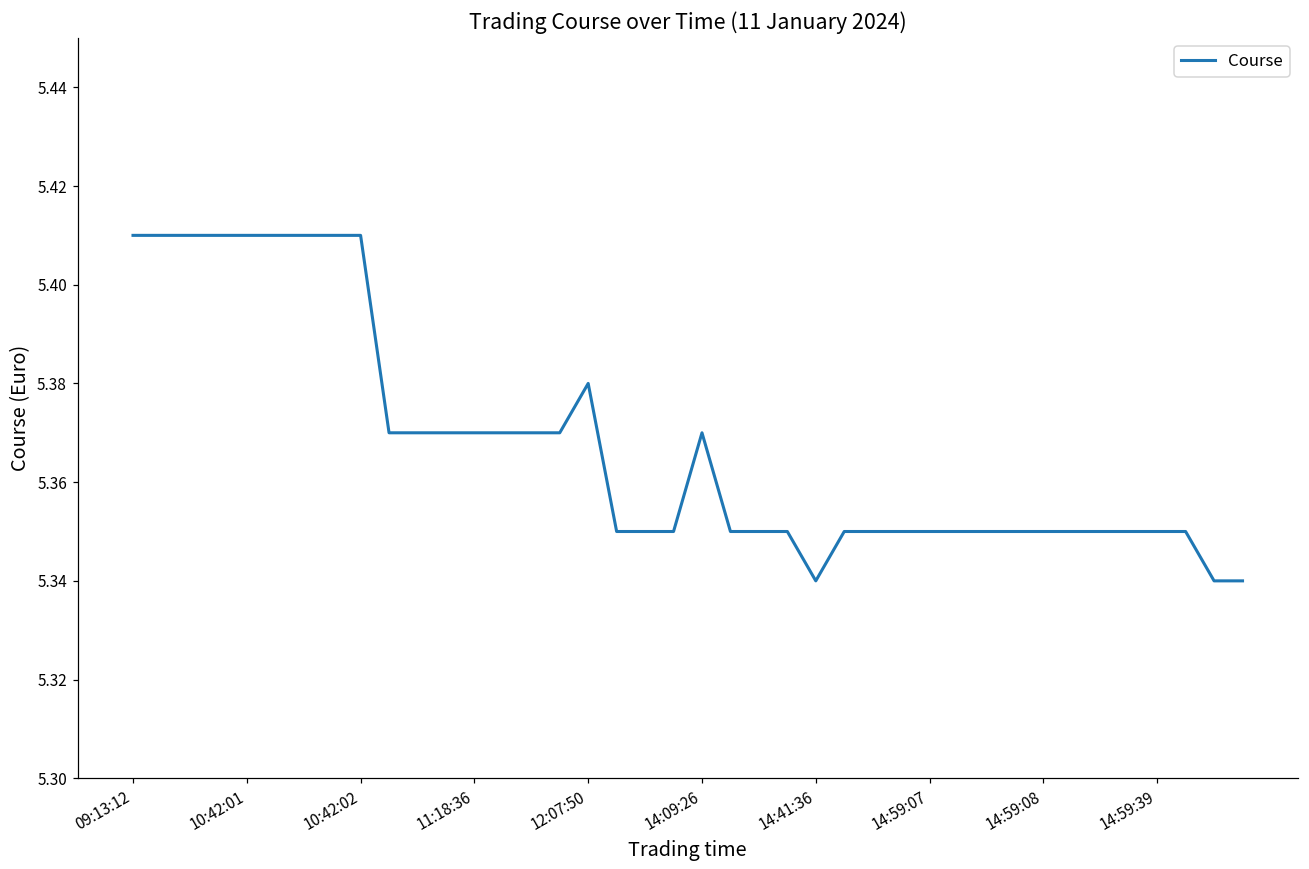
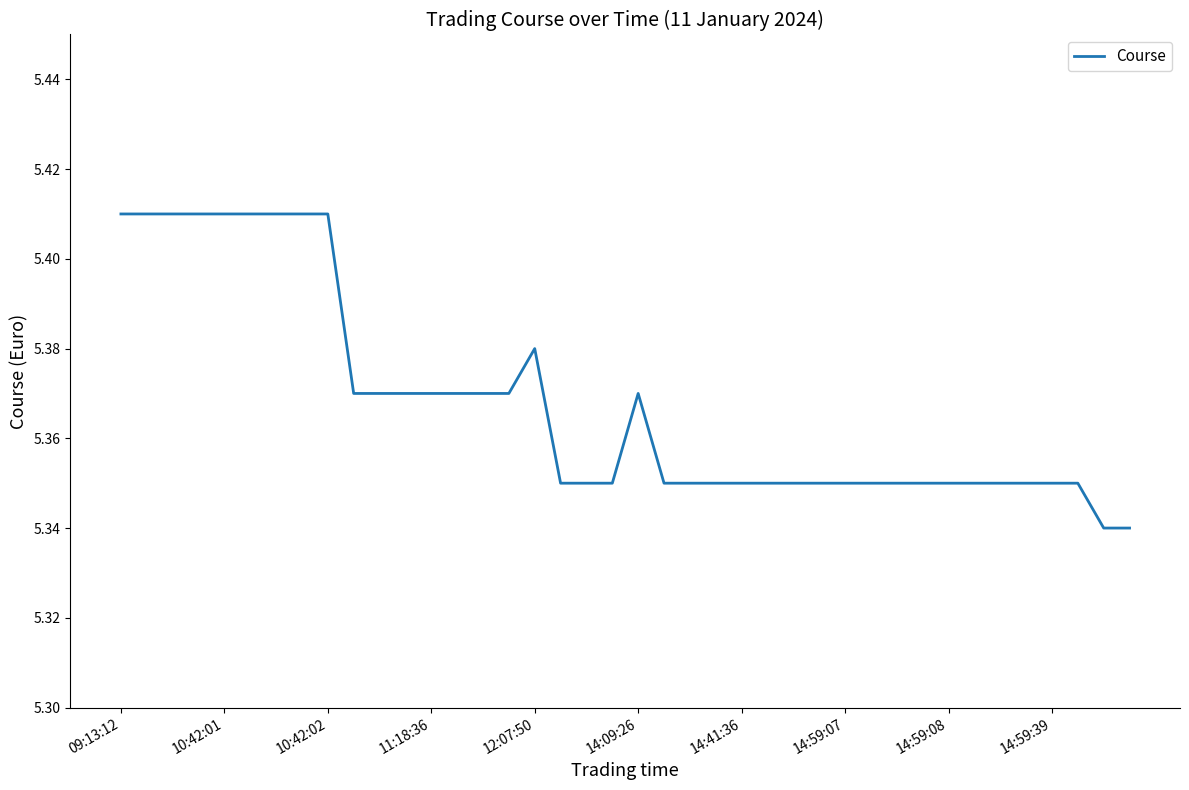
14:41:36: 5.34 -> 5.35
